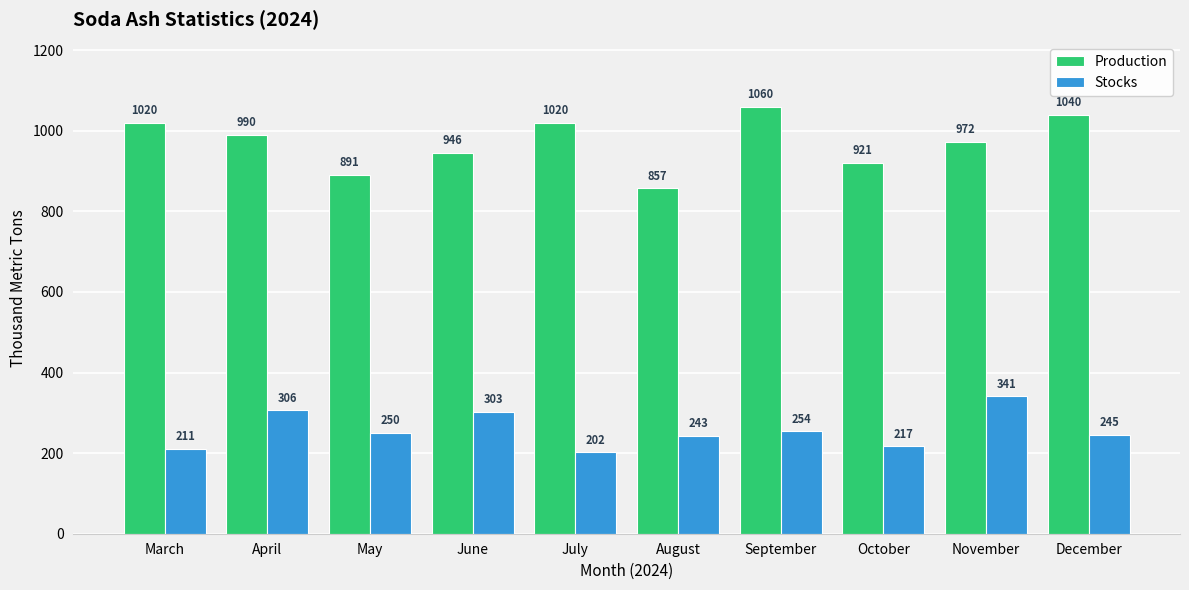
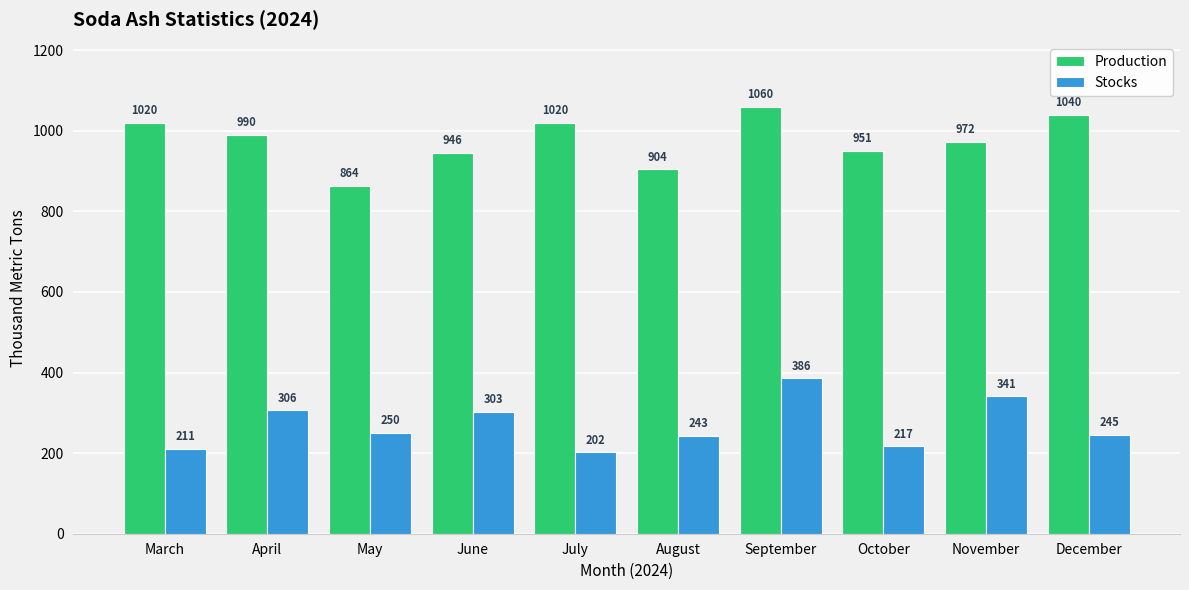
Production, May: 891 -> 864
Production, August: 857 -> 904
Stocks, September: 254 -> 386
Production, October: 921 -> 951
